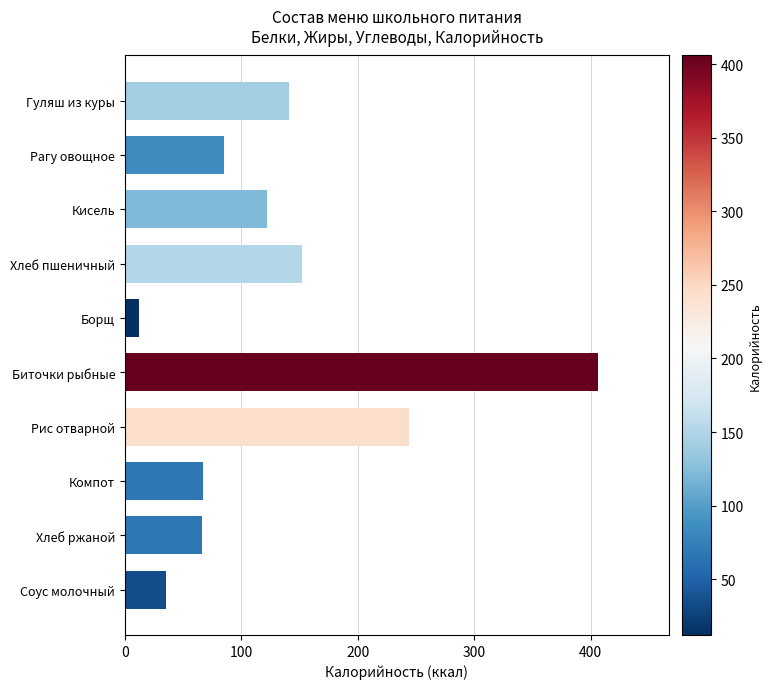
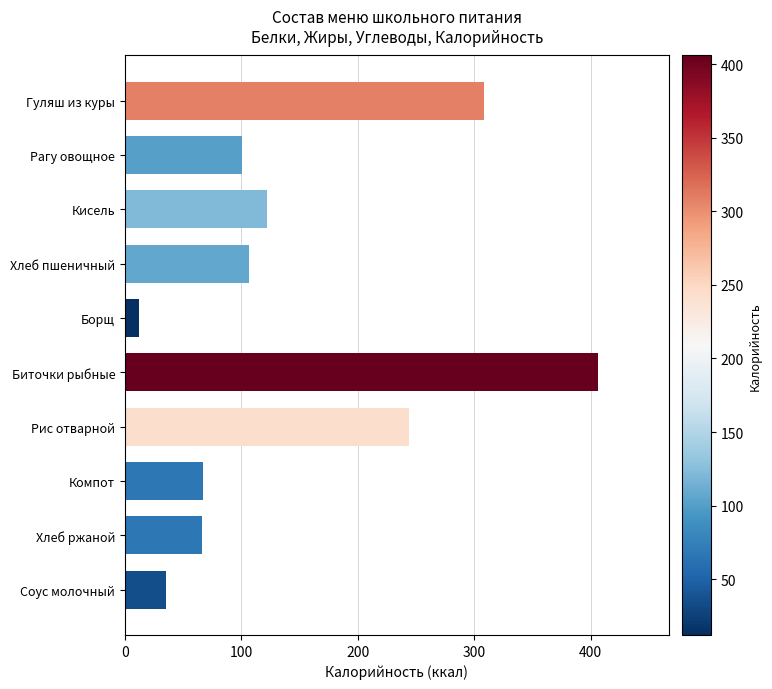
Гуляш из куры: 141 -> 308
Рагу овощное: 85 -> 101
Хлеб пшеничный: 152 -> 107
